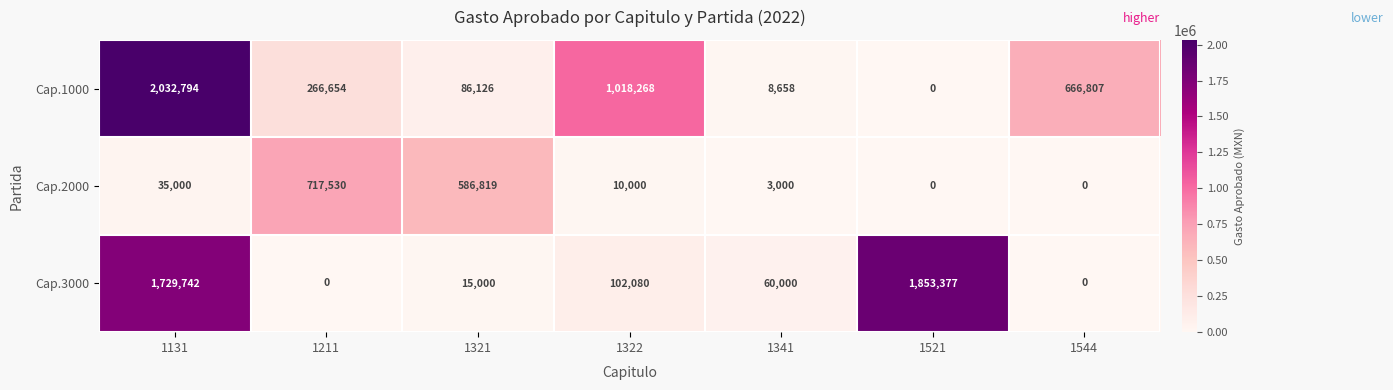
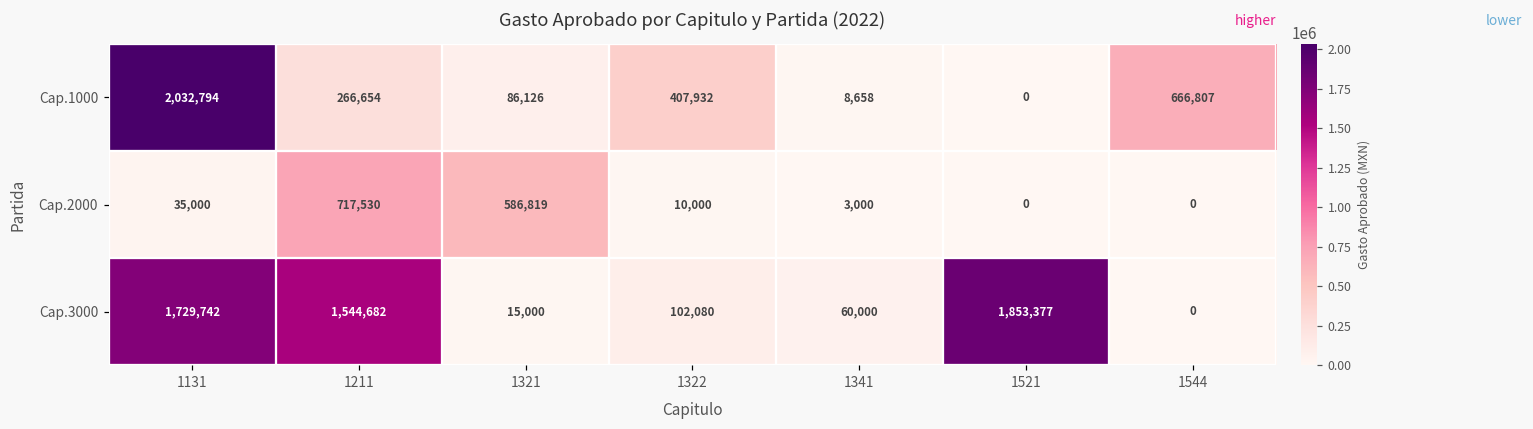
Cap.1000, 1322: 1,018,268 -> 407,932
Cap.3000, 1211: 0 -> 1,544,682
